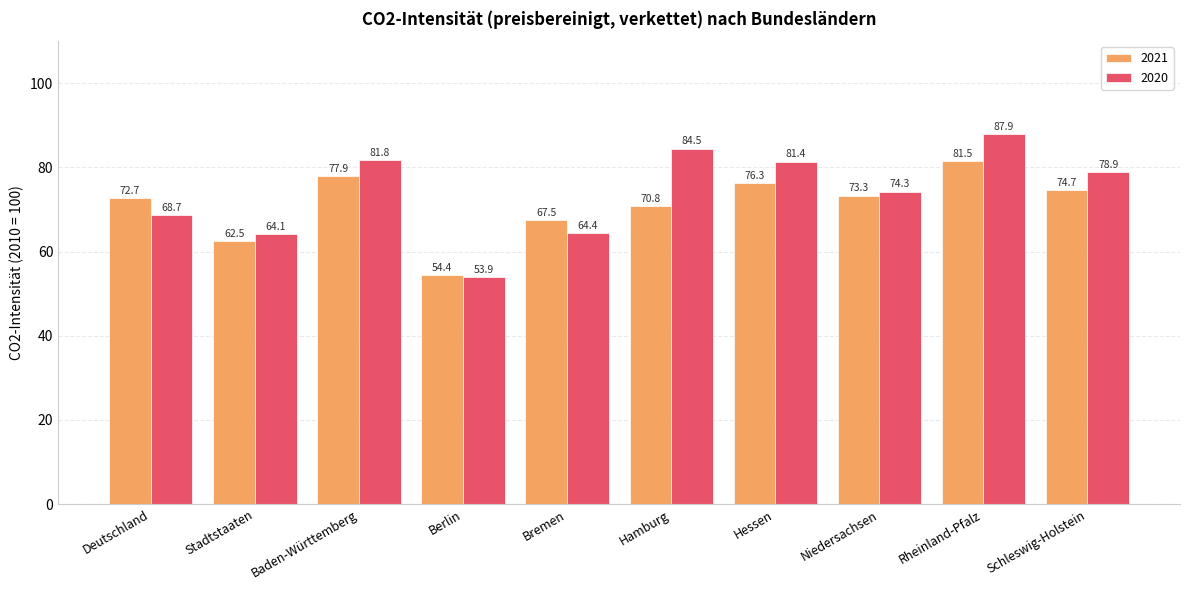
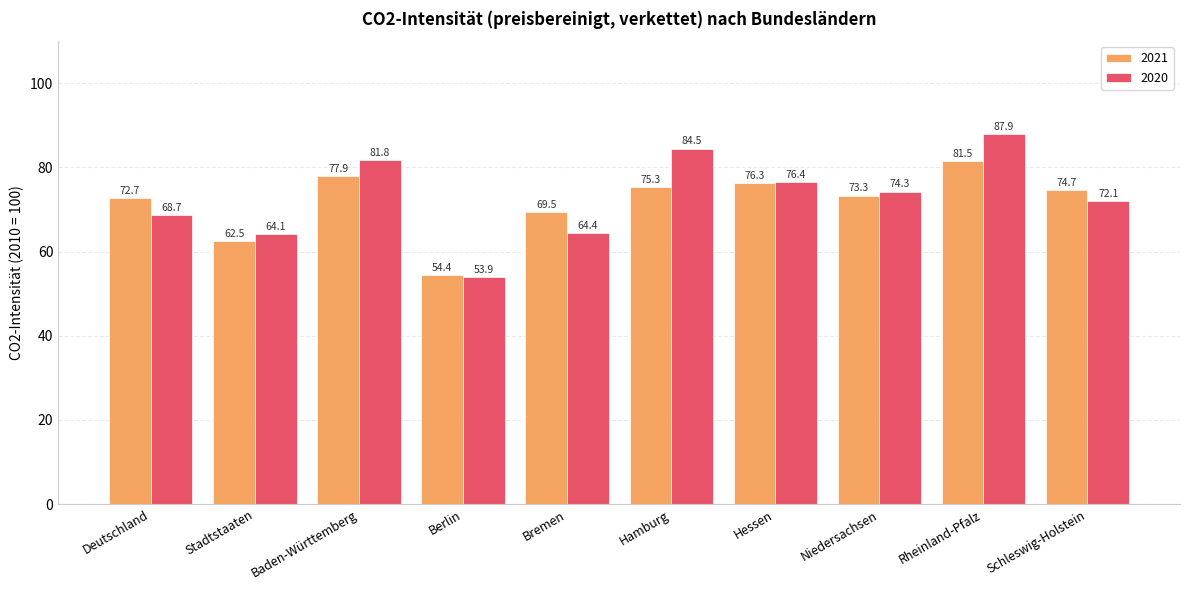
2021, Bremen: 67.5 -> 69.5
2021, Hamburg: 70.8 -> 75.3
2020, Hessen: 81.4 -> 76.4
2020, Schleswig-Holstein: 78.9 -> 72.1
